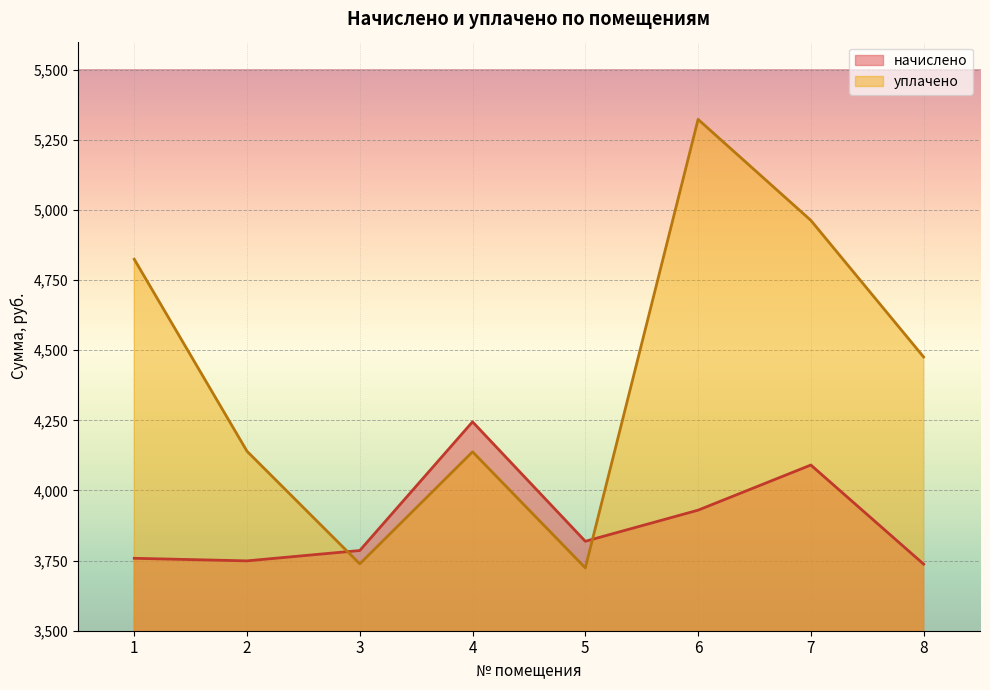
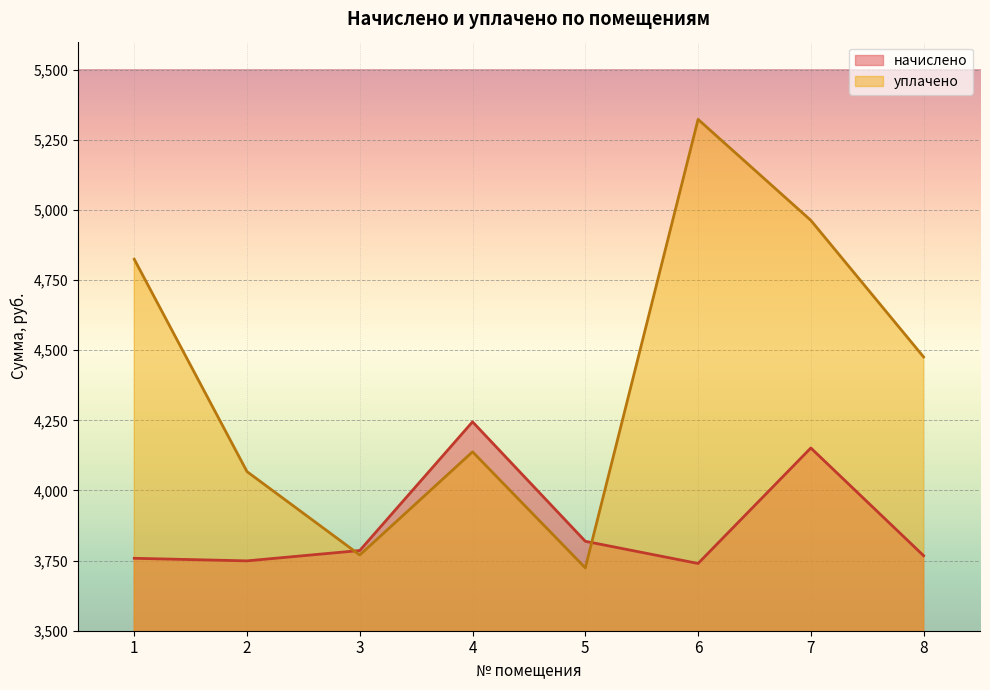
уплачено, 2: 4,140 -> 4,070
уплачено, 3: 3,740 -> 3,770
начислено, 6: 3,930 -> 3,740
начислено, 7: 4,090 -> 4,150
начислено, 8: 3,740 -> 3,770
